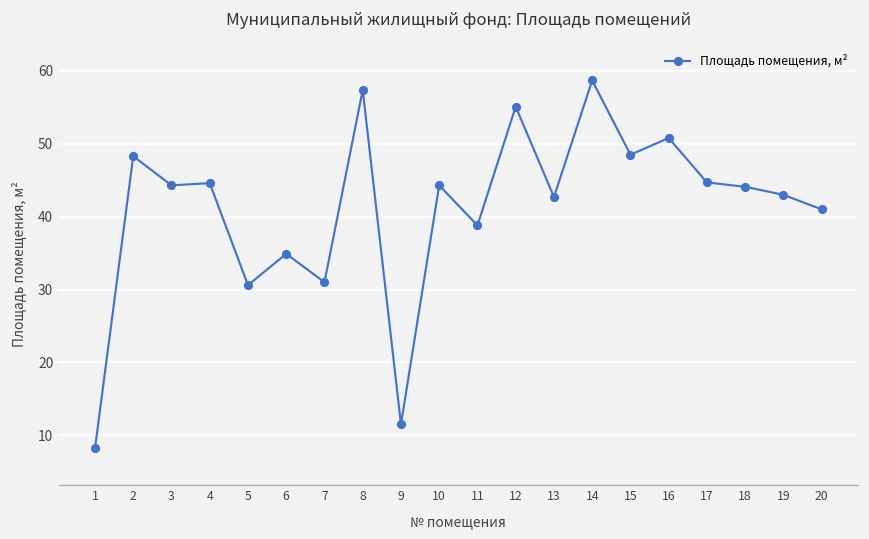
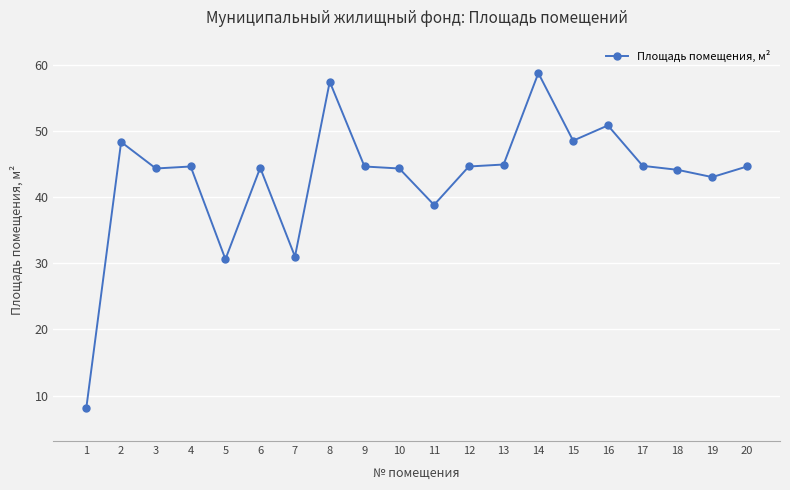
6: 35 -> 44
9: 12 -> 45
12: 55 -> 45
13: 43 -> 45
20: 41 -> 45
